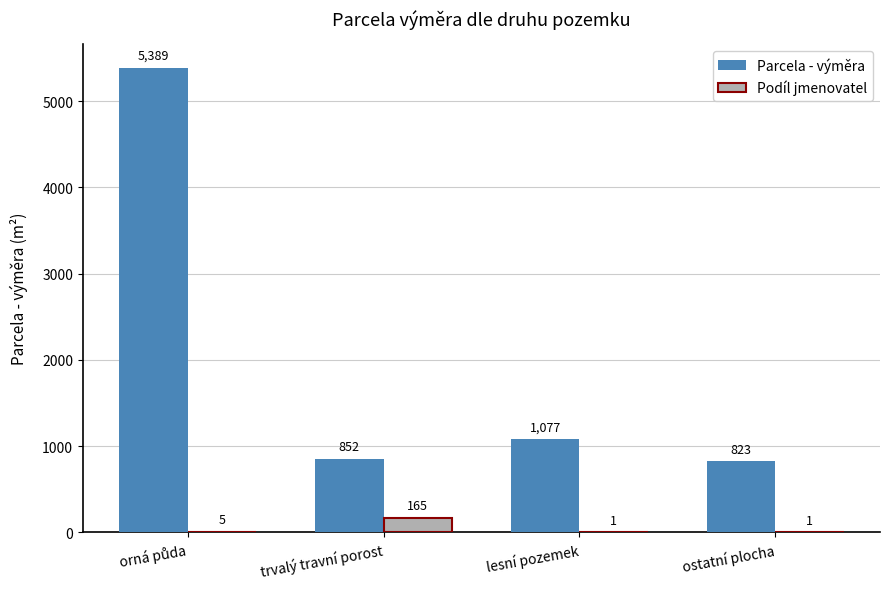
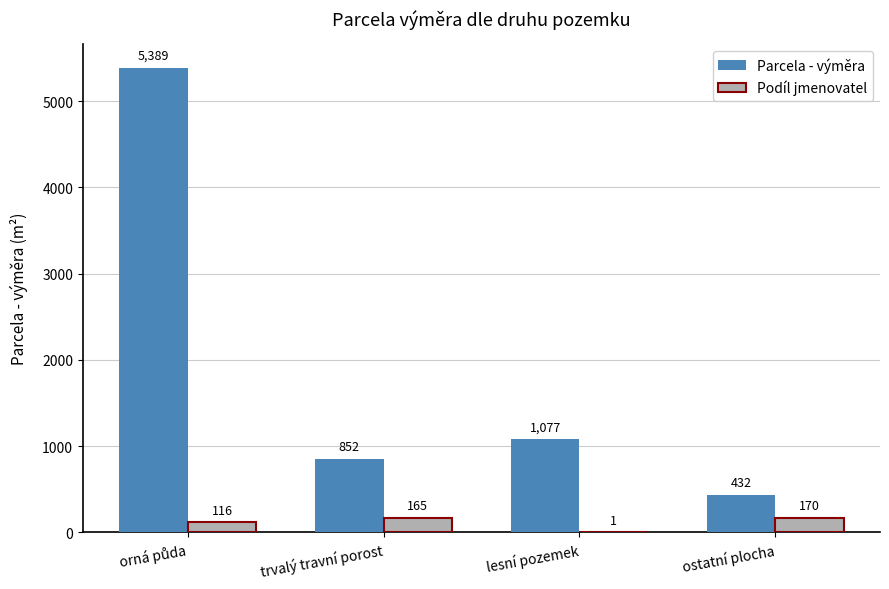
Podíl jmenovatel, orná půda: 5 -> 116
Parcela - výměra, ostatní plocha: 823 -> 432
Podíl jmenovatel, ostatní plocha: 1 -> 170
